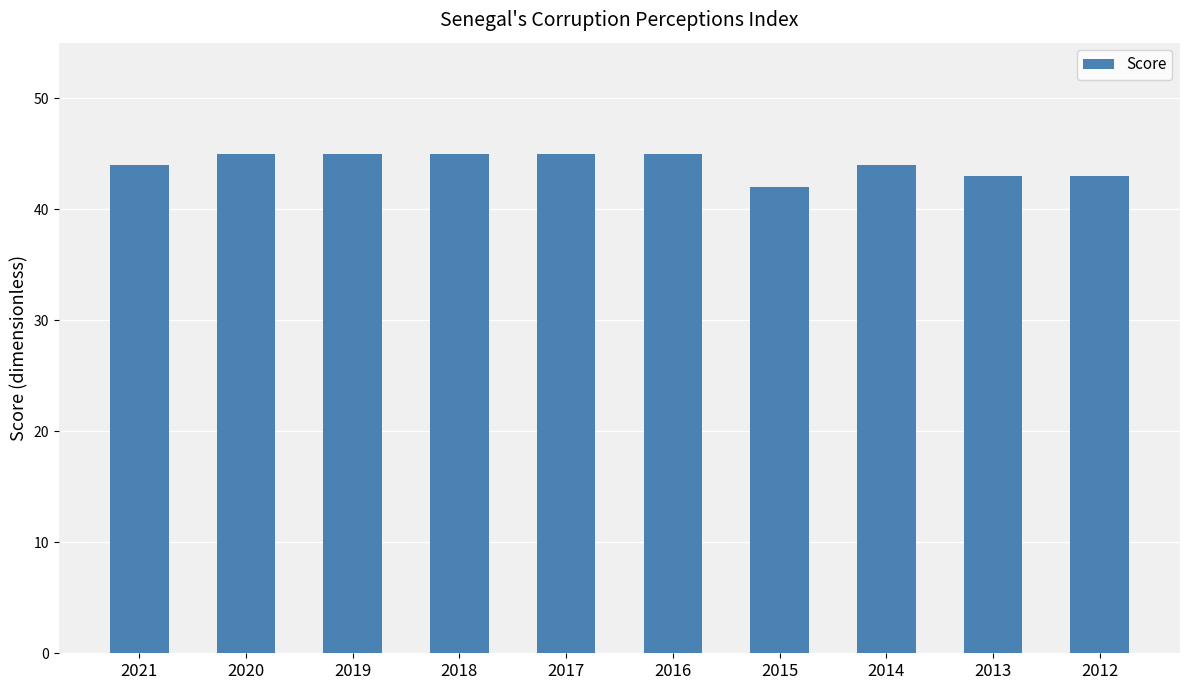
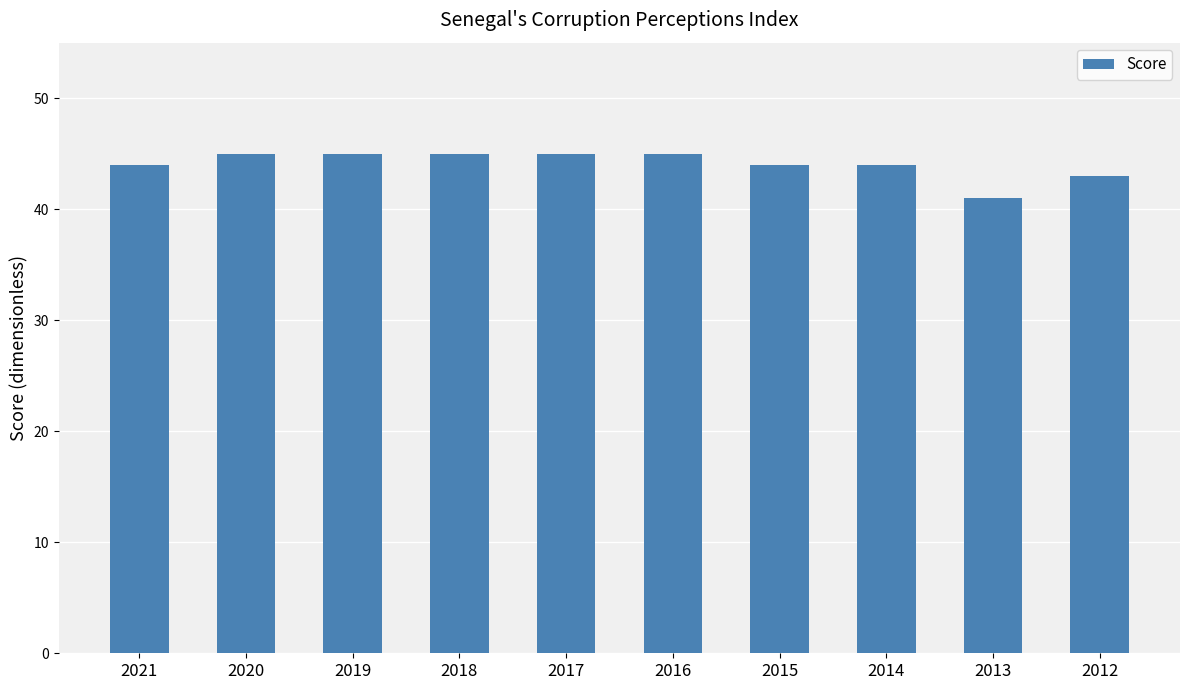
2015: 42 -> 44
2013: 43 -> 41
